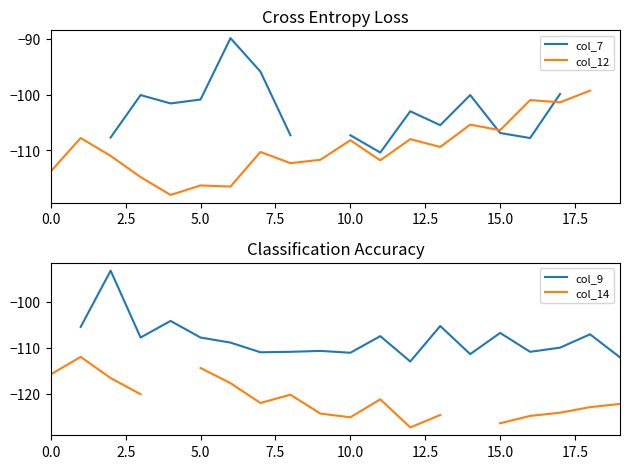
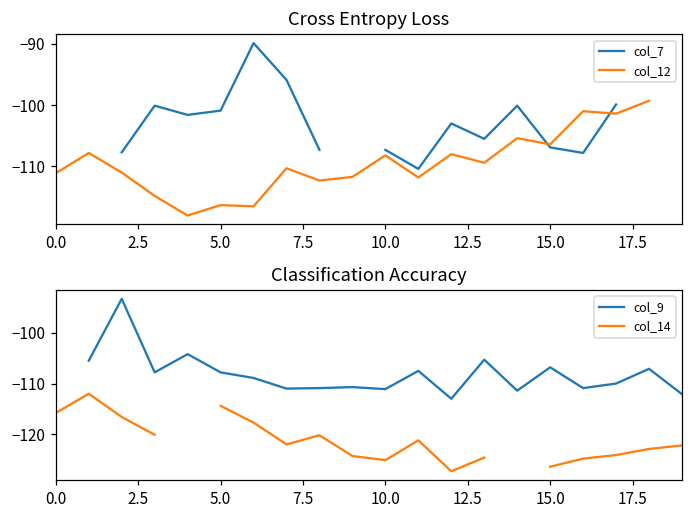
Cross Entropy Loss, col_12, 0.0: -114 -> -111
